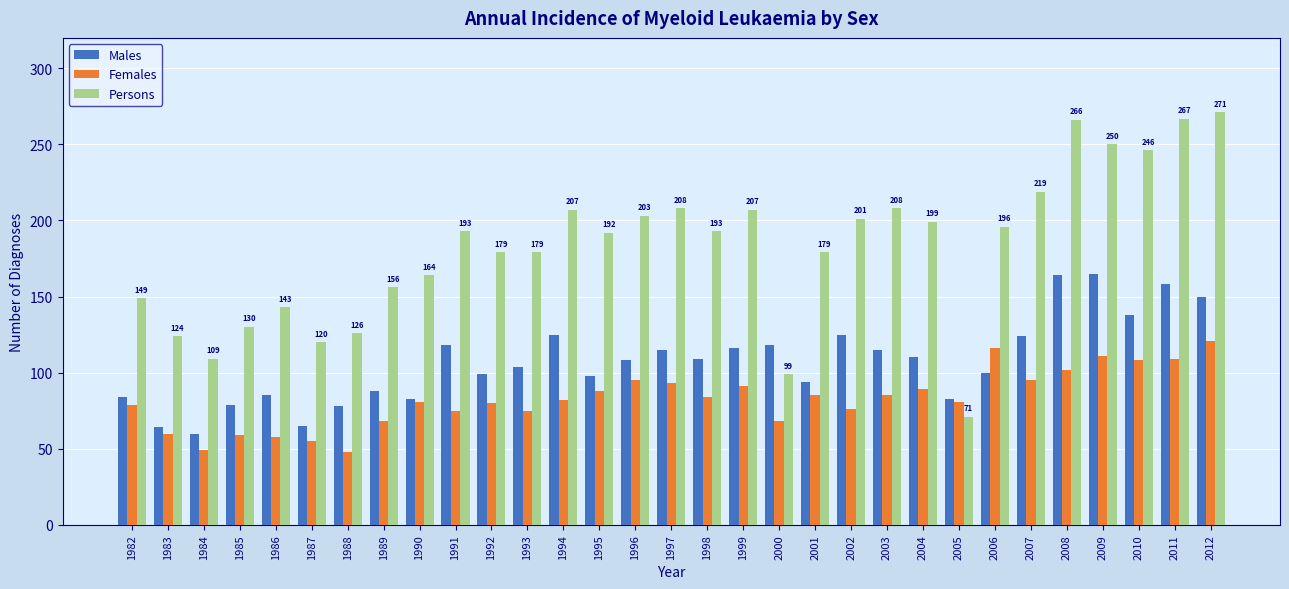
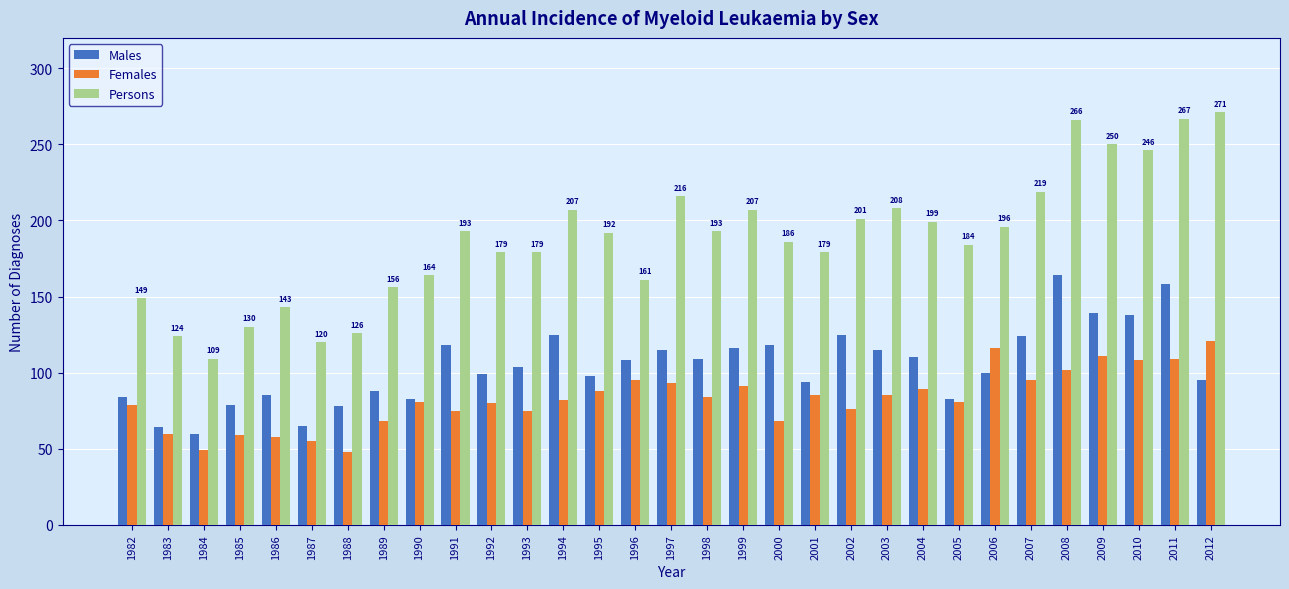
Persons, 1996: 203 -> 161
Persons, 1997: 208 -> 216
Persons, 2000: 99 -> 186
Persons, 2005: 71 -> 184
Males, 2009: 165 -> 139
Males, 2012: 150 -> 95
